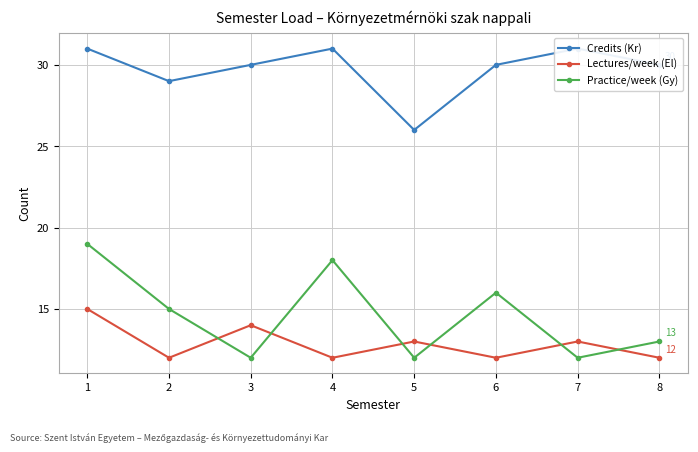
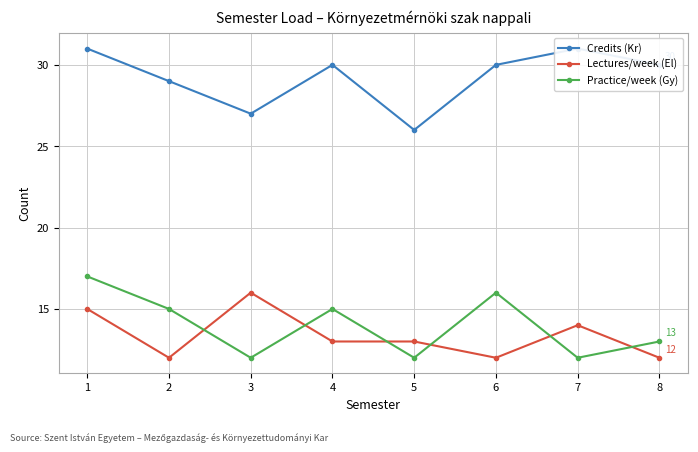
Practice/week (Gy), 1: 19 -> 17
Credits (Kr), 3: 30 -> 27
Lectures/week (El), 3: 14 -> 16
Credits (Kr), 4: 31 -> 30
Lectures/week (El), 4: 12 -> 13
Practice/week (Gy), 4: 18 -> 15
Lectures/week (El), 7: 13 -> 14
